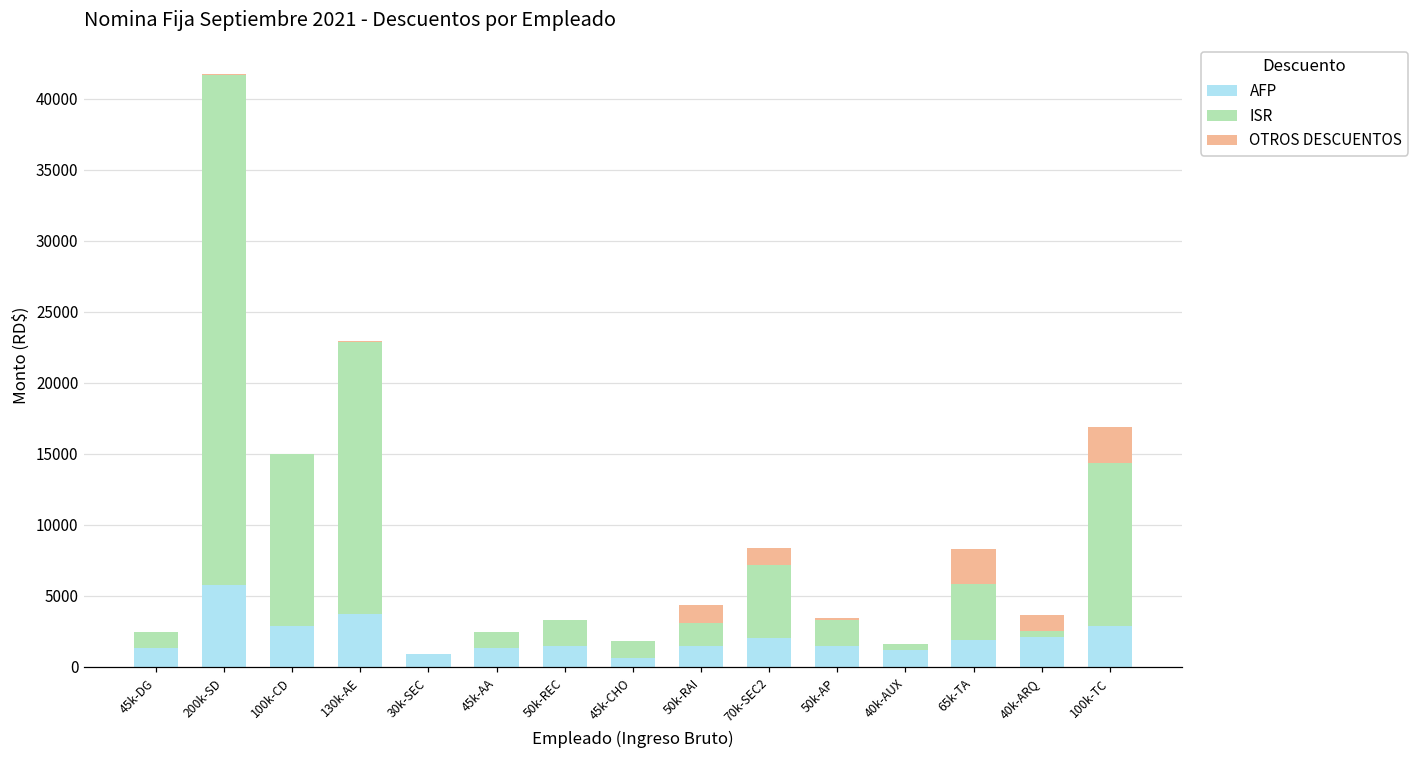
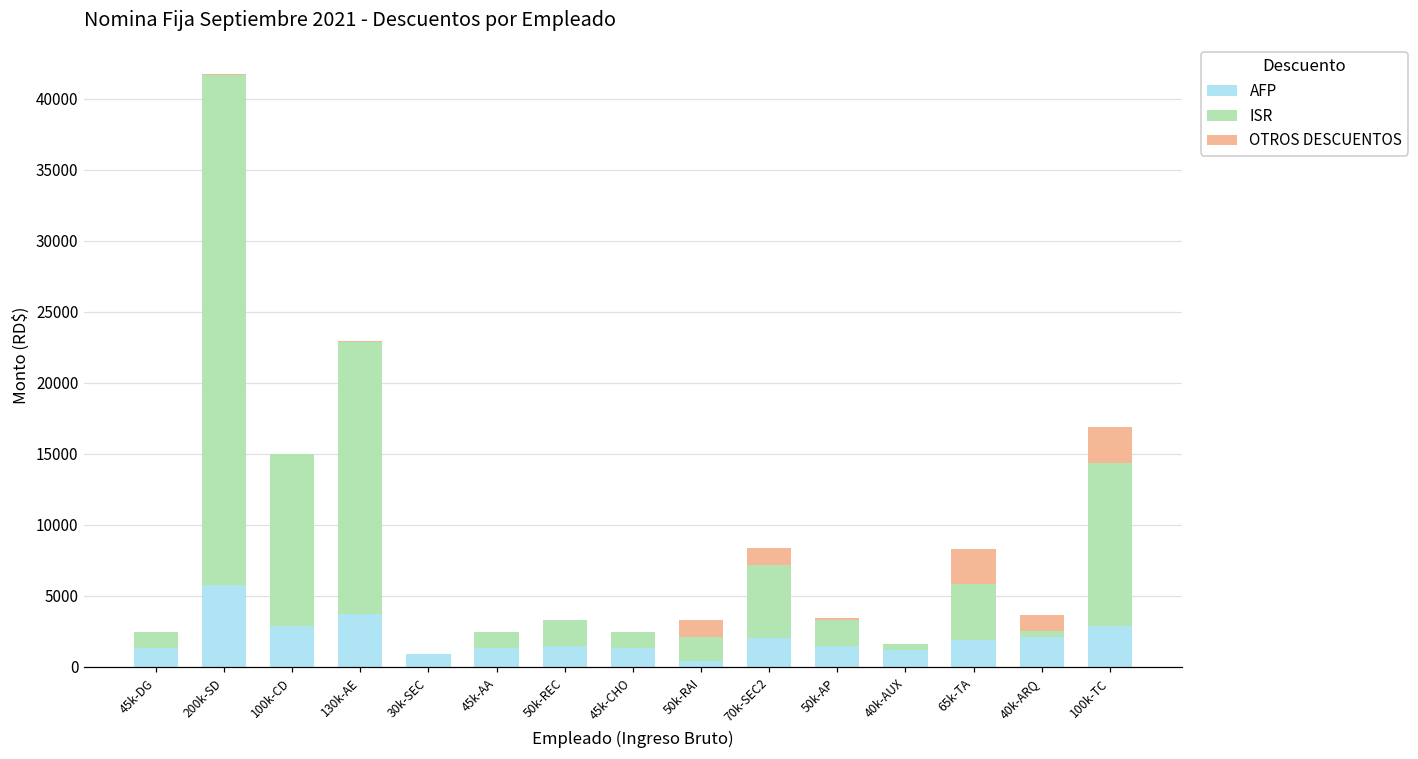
AFP, 45k-CHO: 600 -> 1300
AFP, 50k-RAI: 1400 -> 400
